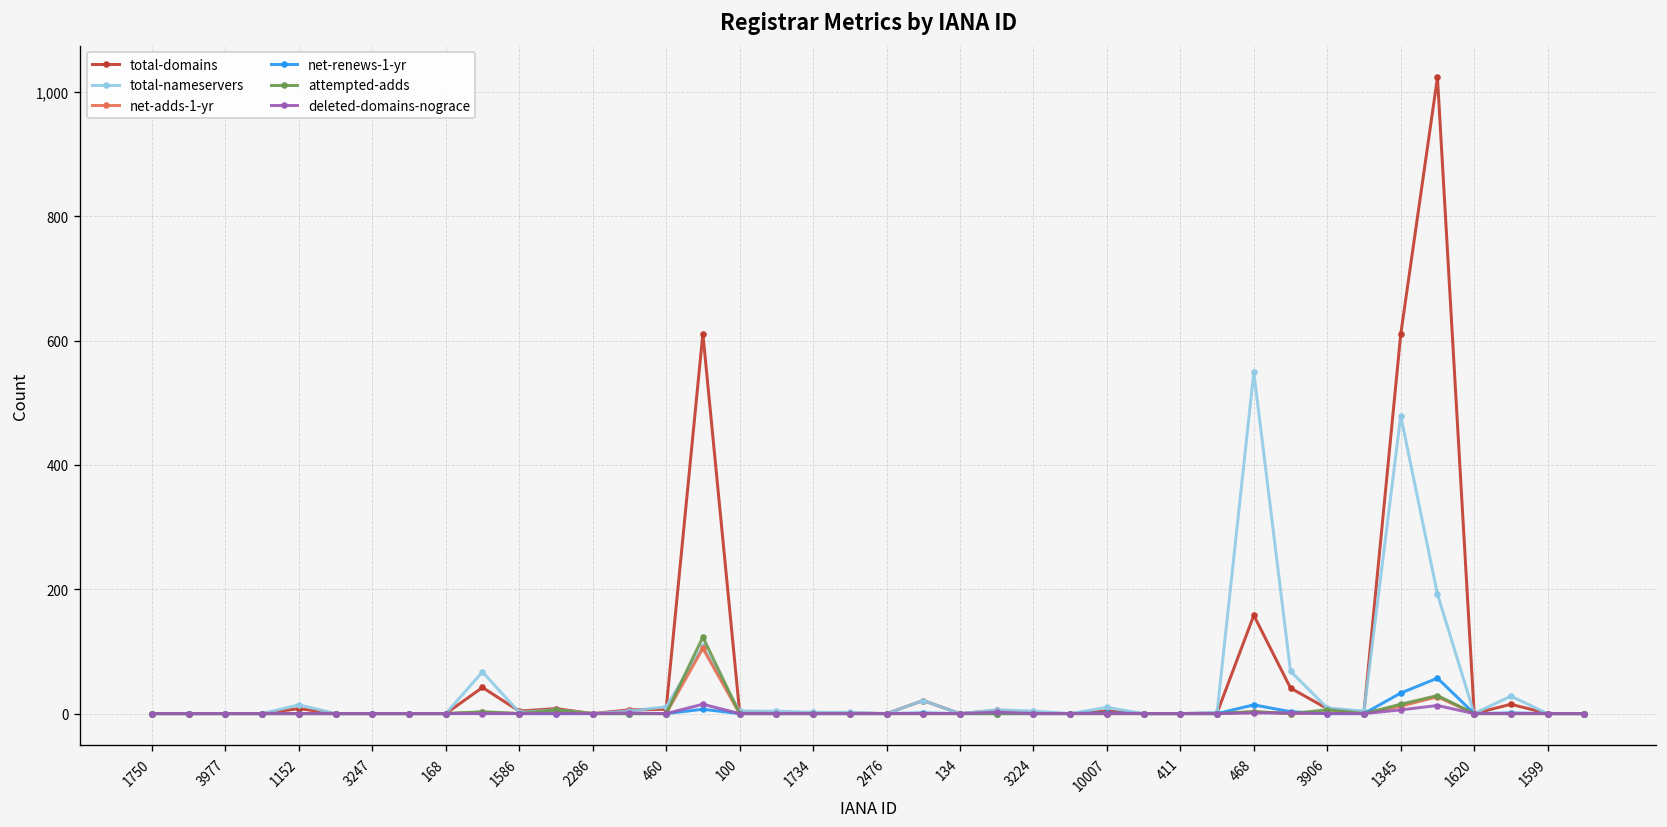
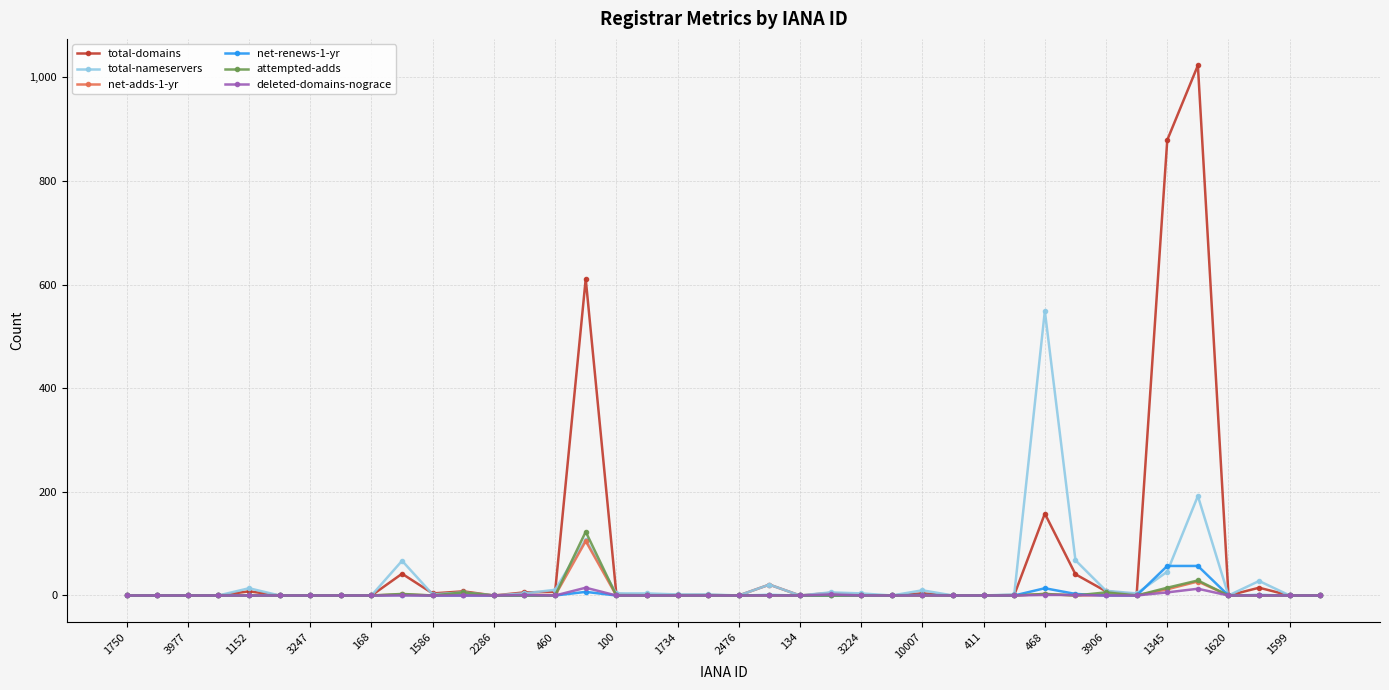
total-domains, 1345: 610 -> 880
total-nameservers, 1345: 480 -> 50
net-renews-1-yr, 1345: 30 -> 60
